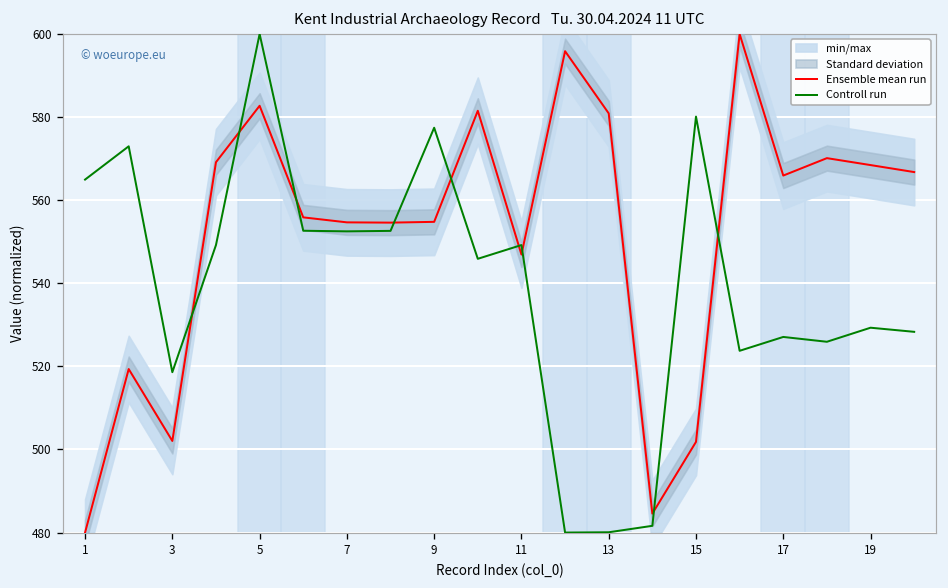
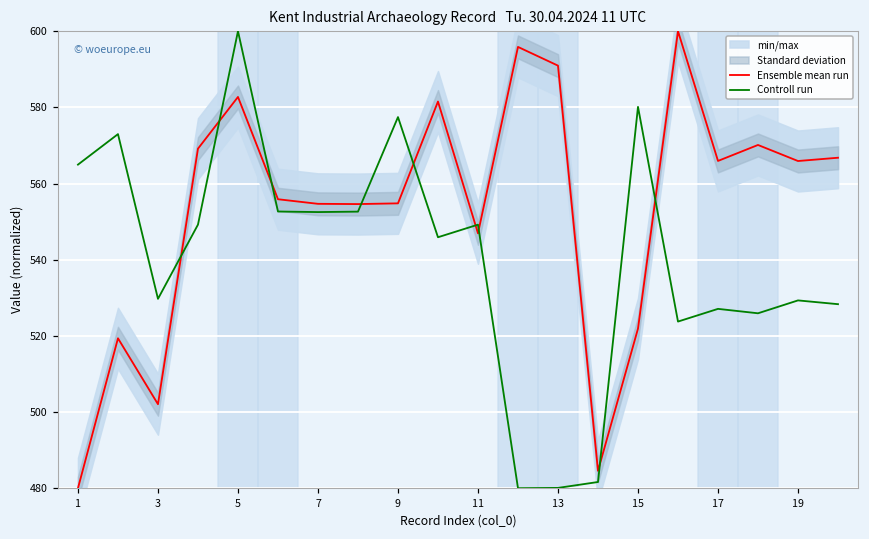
Controll run, 3: 519 -> 530
Ensemble mean run, 13: 581 -> 591
Ensemble mean run, 15: 502 -> 522
Ensemble mean run, 19: 568 -> 566
